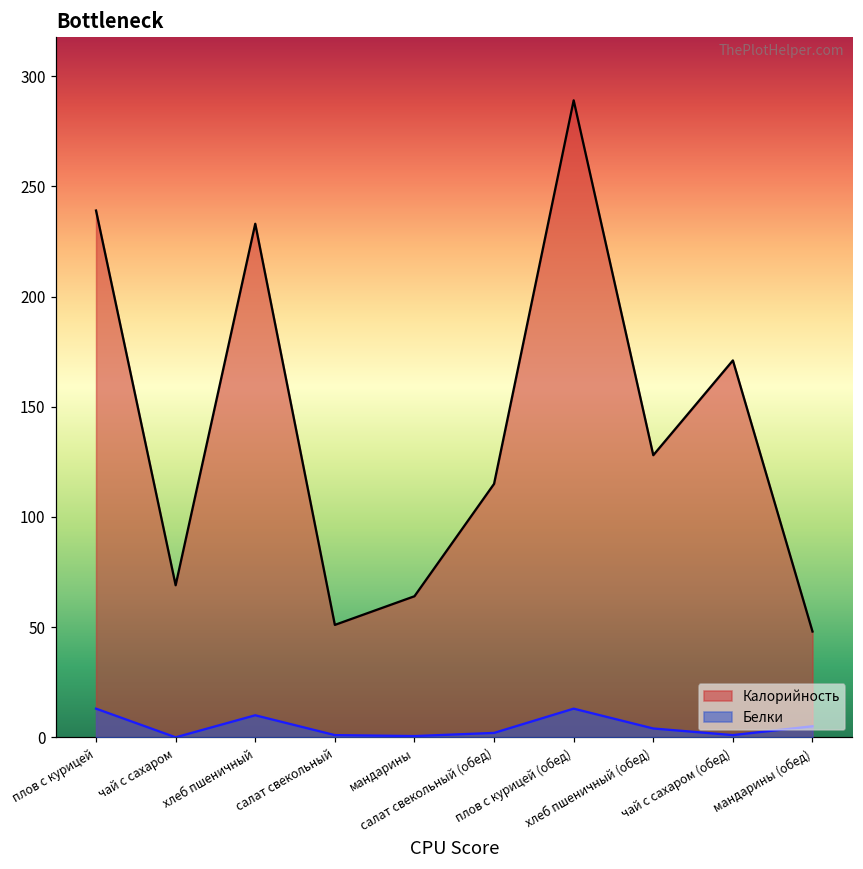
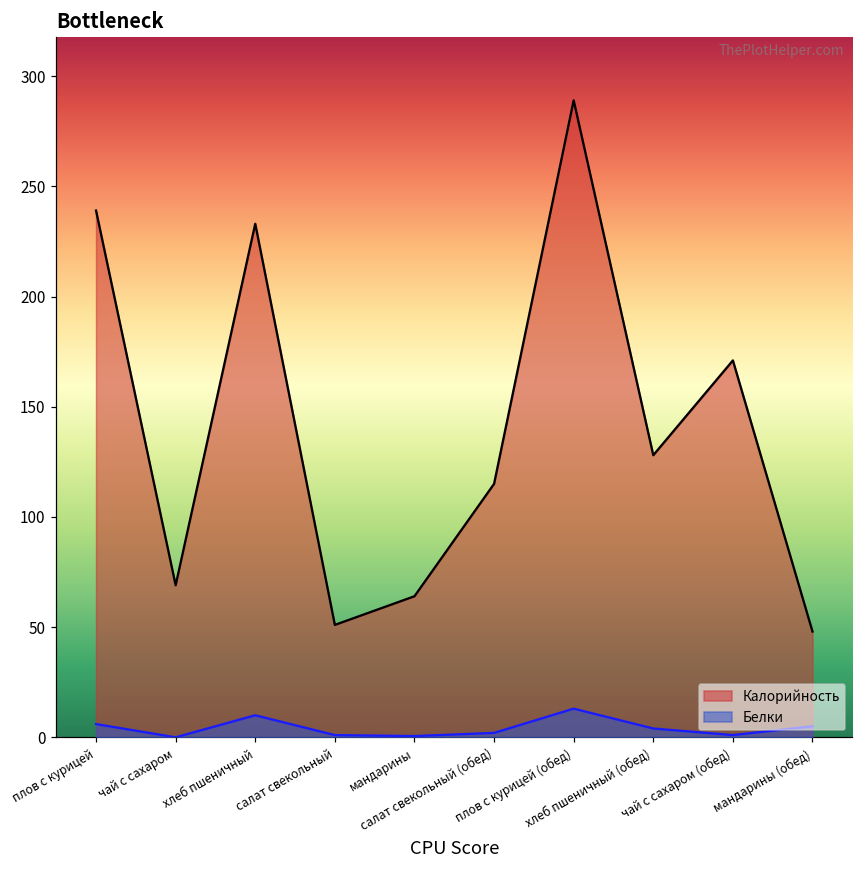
Белки, плов с курицей: 13 -> 6
